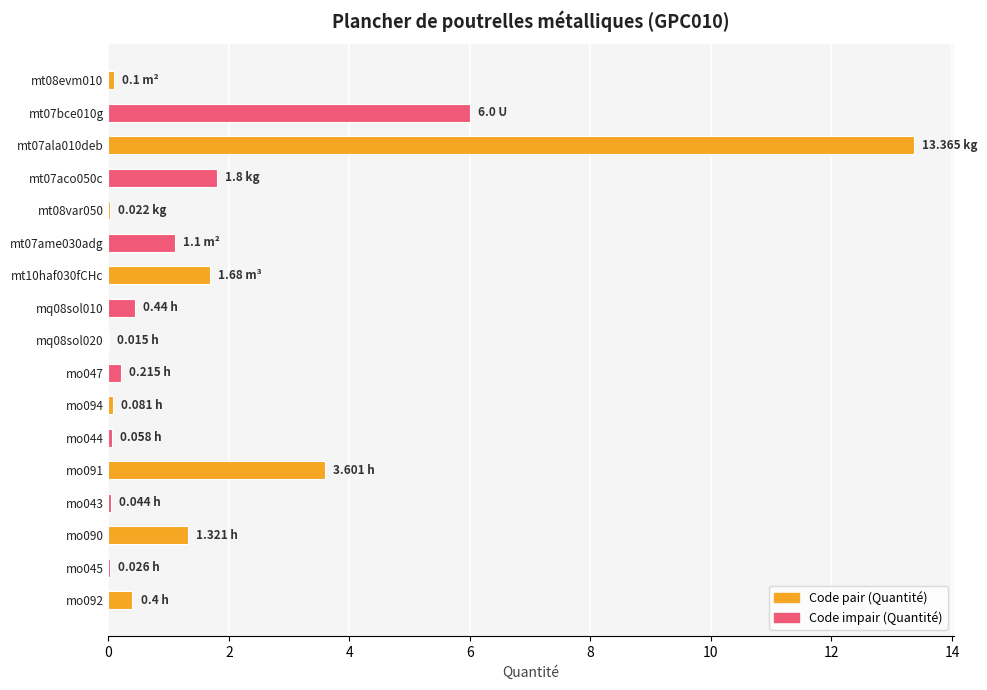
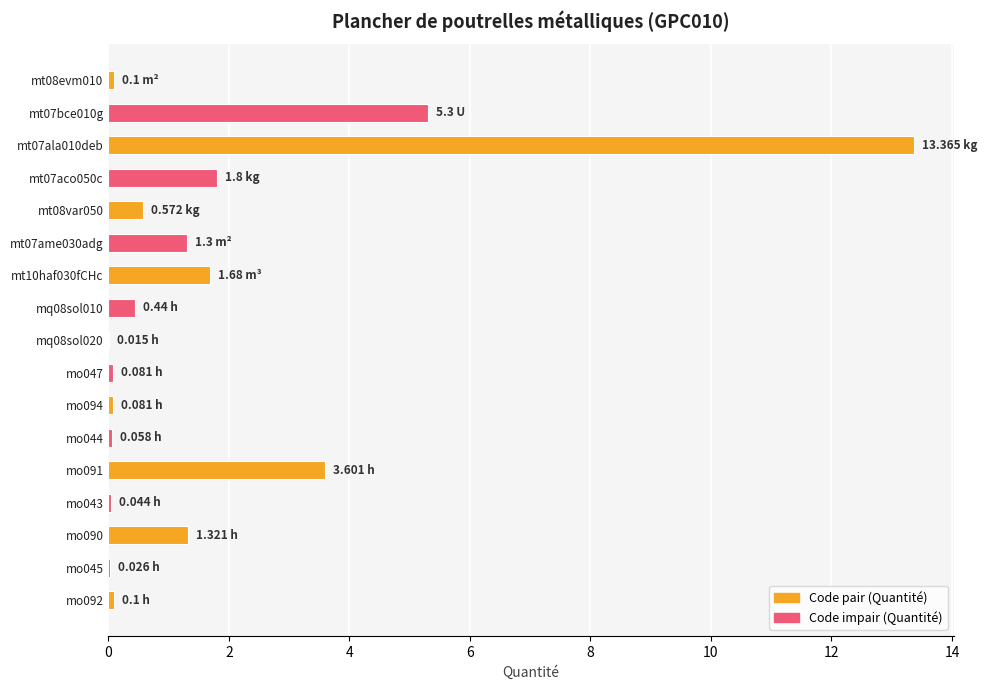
mt07bce010g: 6.0 -> 5.3
mt08var050: 0.022 -> 0.572
mt07ame030adg: 1.1 -> 1.3
mo047: 0.215 -> 0.081
mo092: 0.4 -> 0.1
